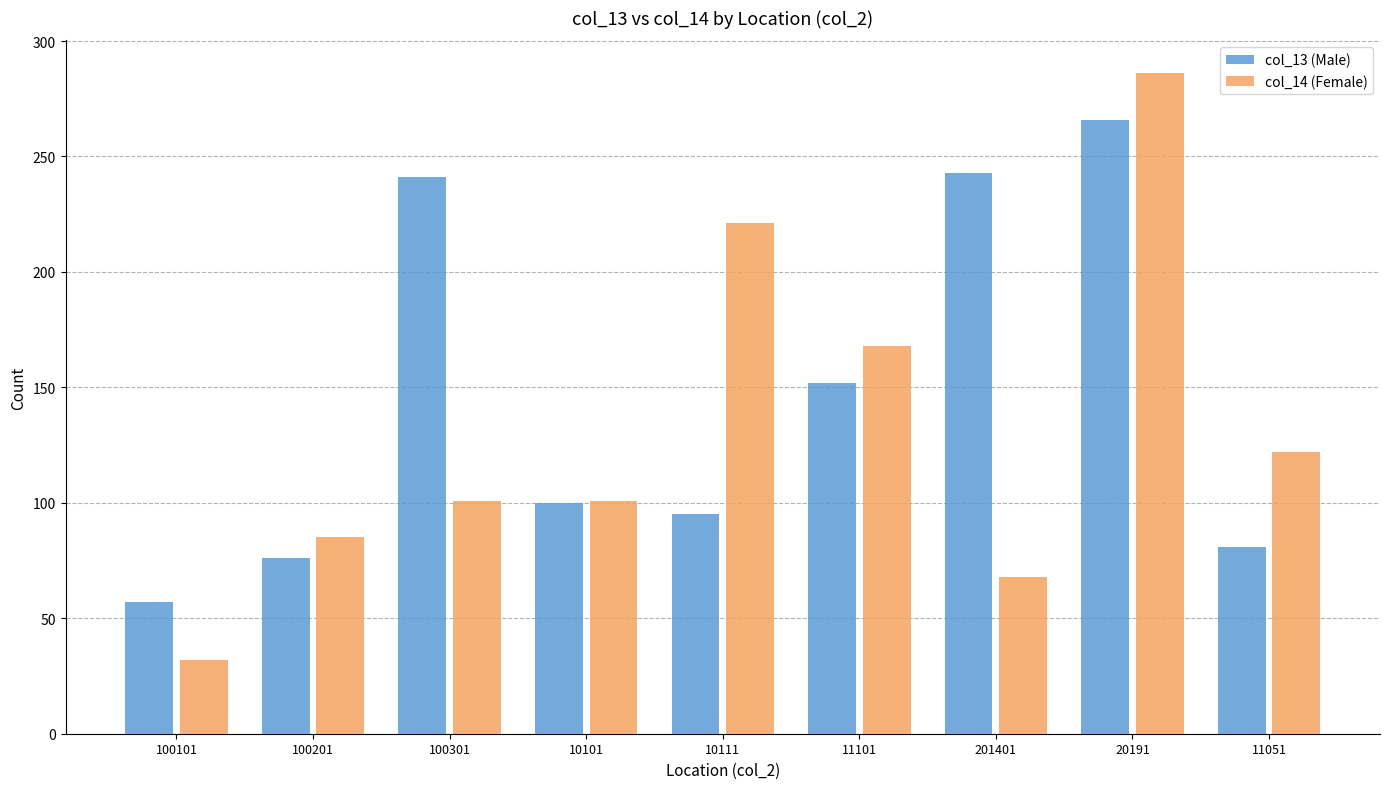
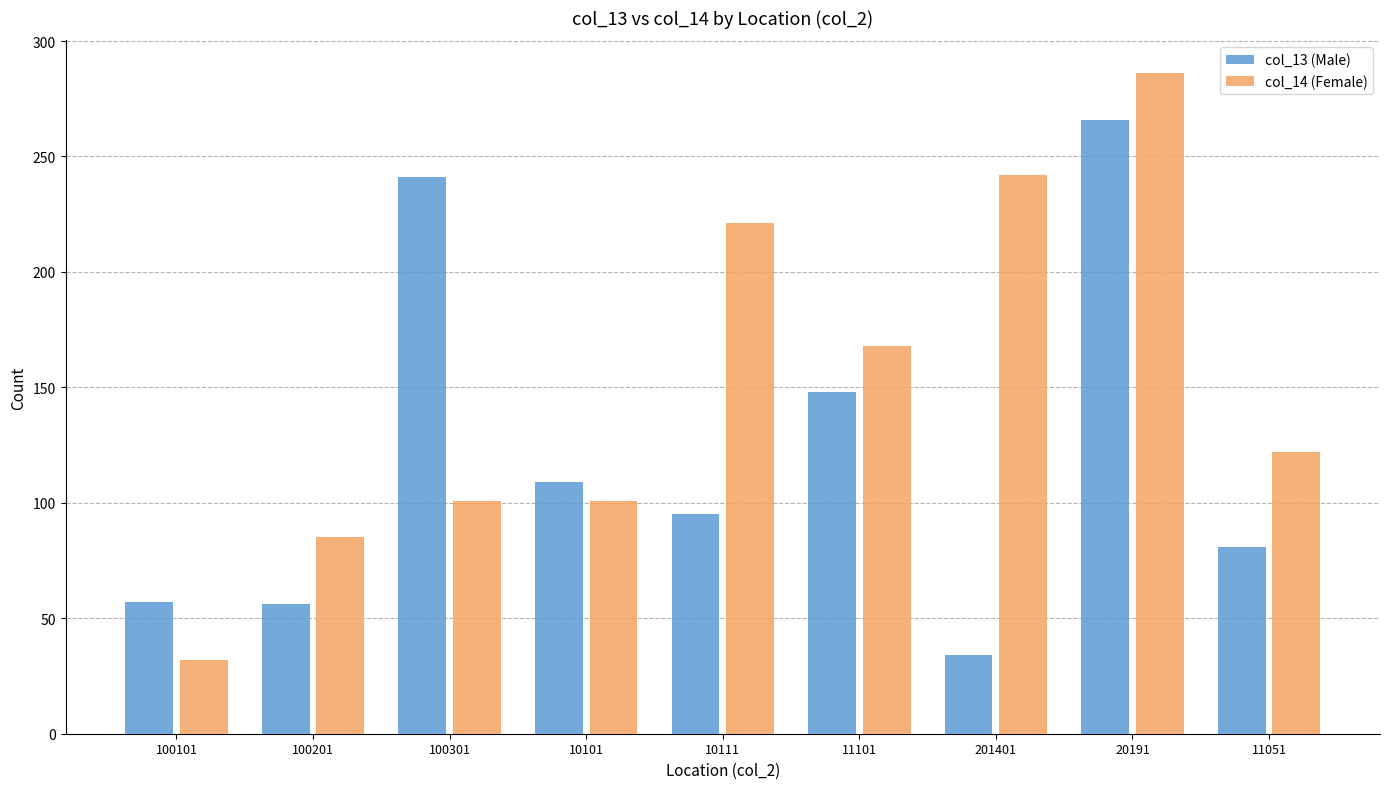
col_13 (Male), 100201: 76 -> 56
col_13 (Male), 10101: 100 -> 109
col_13 (Male), 11101: 152 -> 148
col_13 (Male), 201401: 243 -> 34
col_14 (Female), 201401: 68 -> 242
